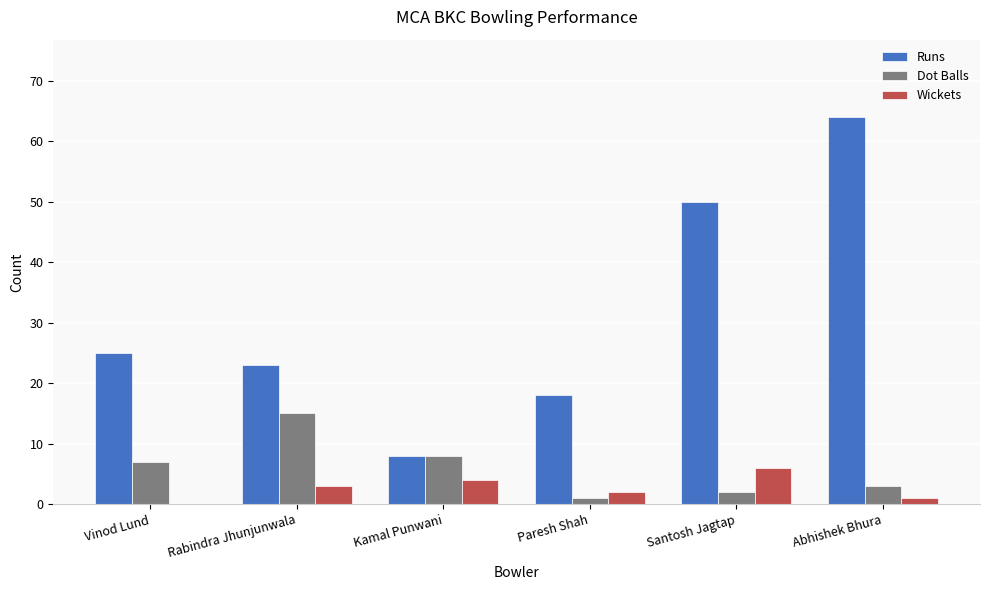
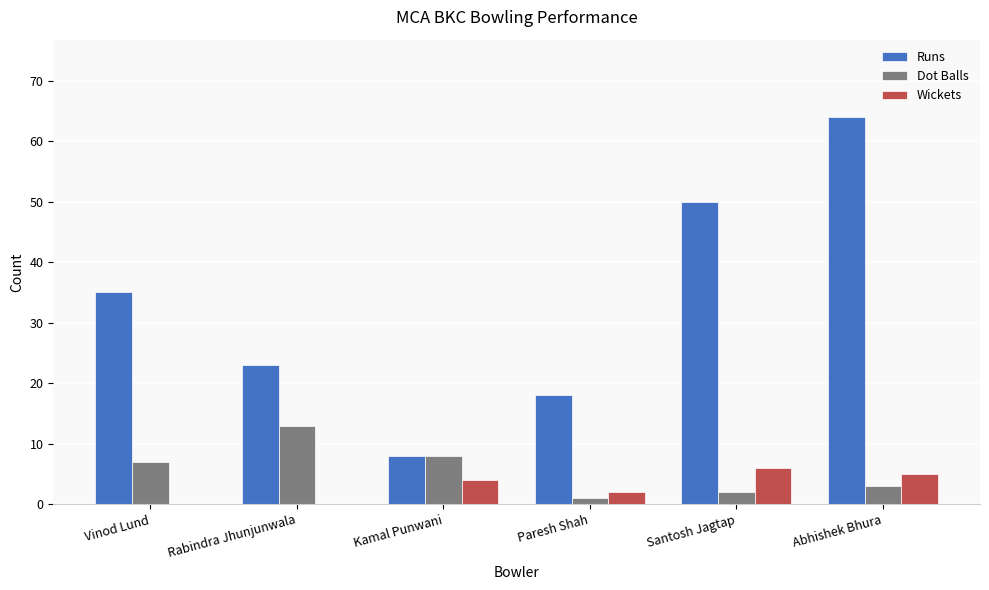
Runs, Vinod Lund: 25 -> 35
Dot Balls, Rabindra Jhunjunwala: 15 -> 13
Wickets, Rabindra Jhunjunwala: 3 -> 0
Wickets, Abhishek Bhura: 1 -> 5
